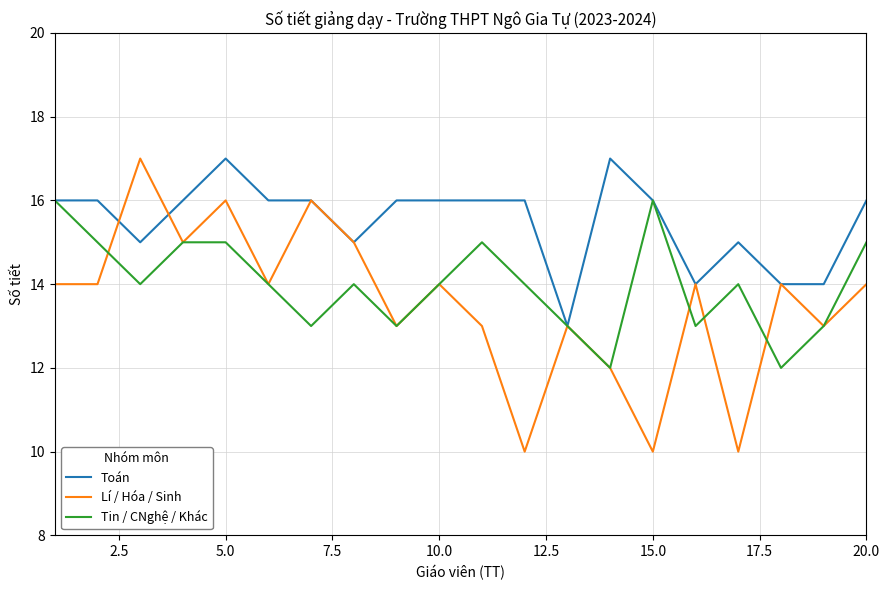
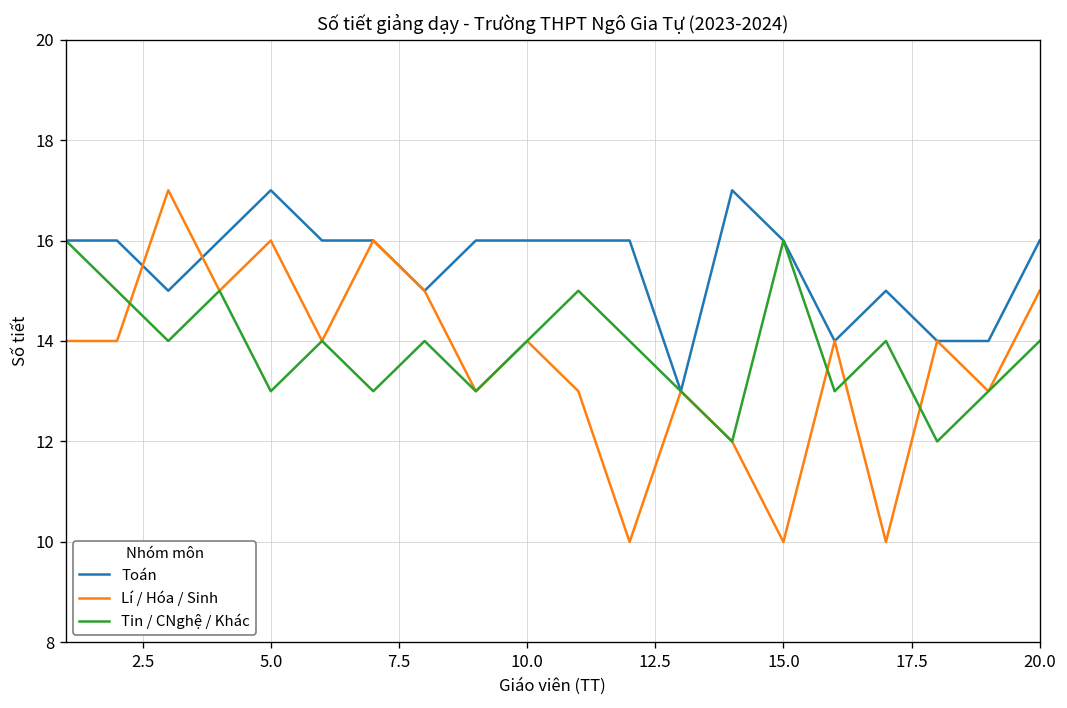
Tin / CNghệ / Khác, 5.0: 15 -> 13
Lí / Hóa / Sinh, 20.0: 14 -> 15
Tin / CNghệ / Khác, 20.0: 15 -> 14
